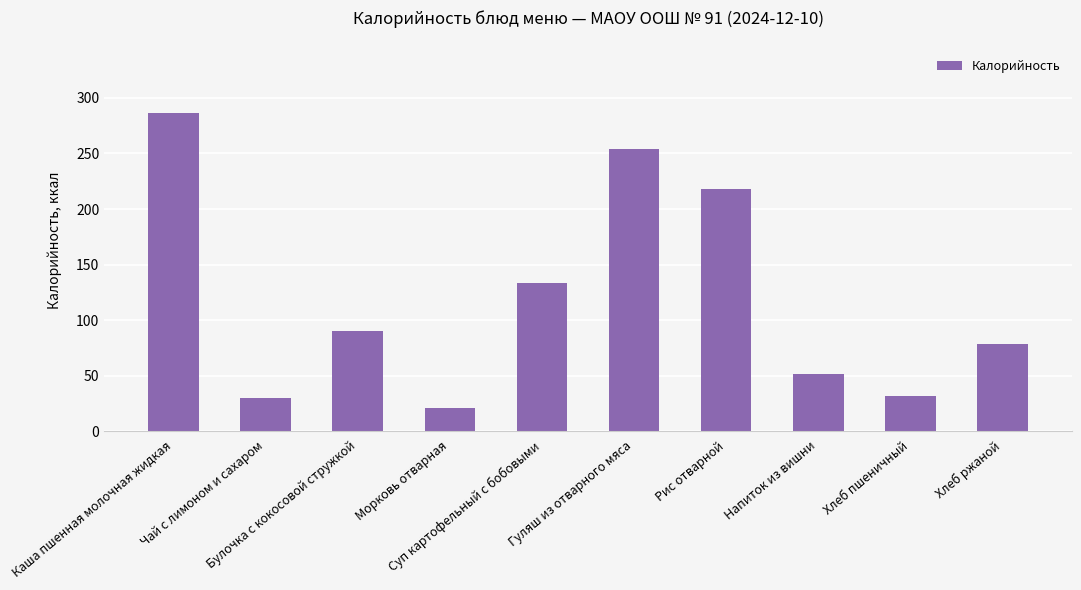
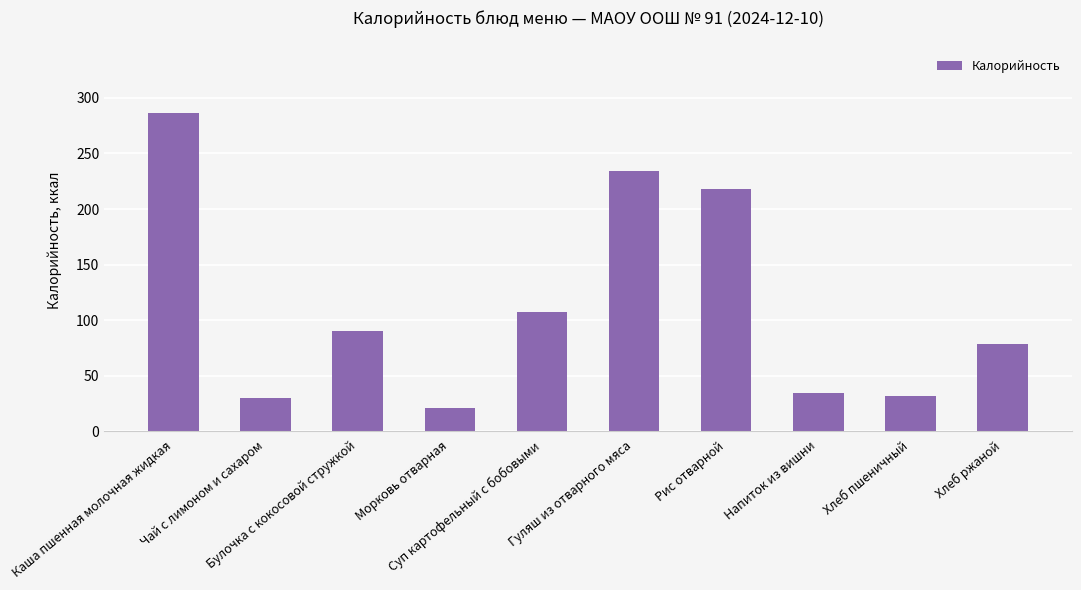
Суп картофельный с бобовыми: 133 -> 107
Гуляш из отварного мяса: 254 -> 234
Напиток из вишни: 52 -> 34
